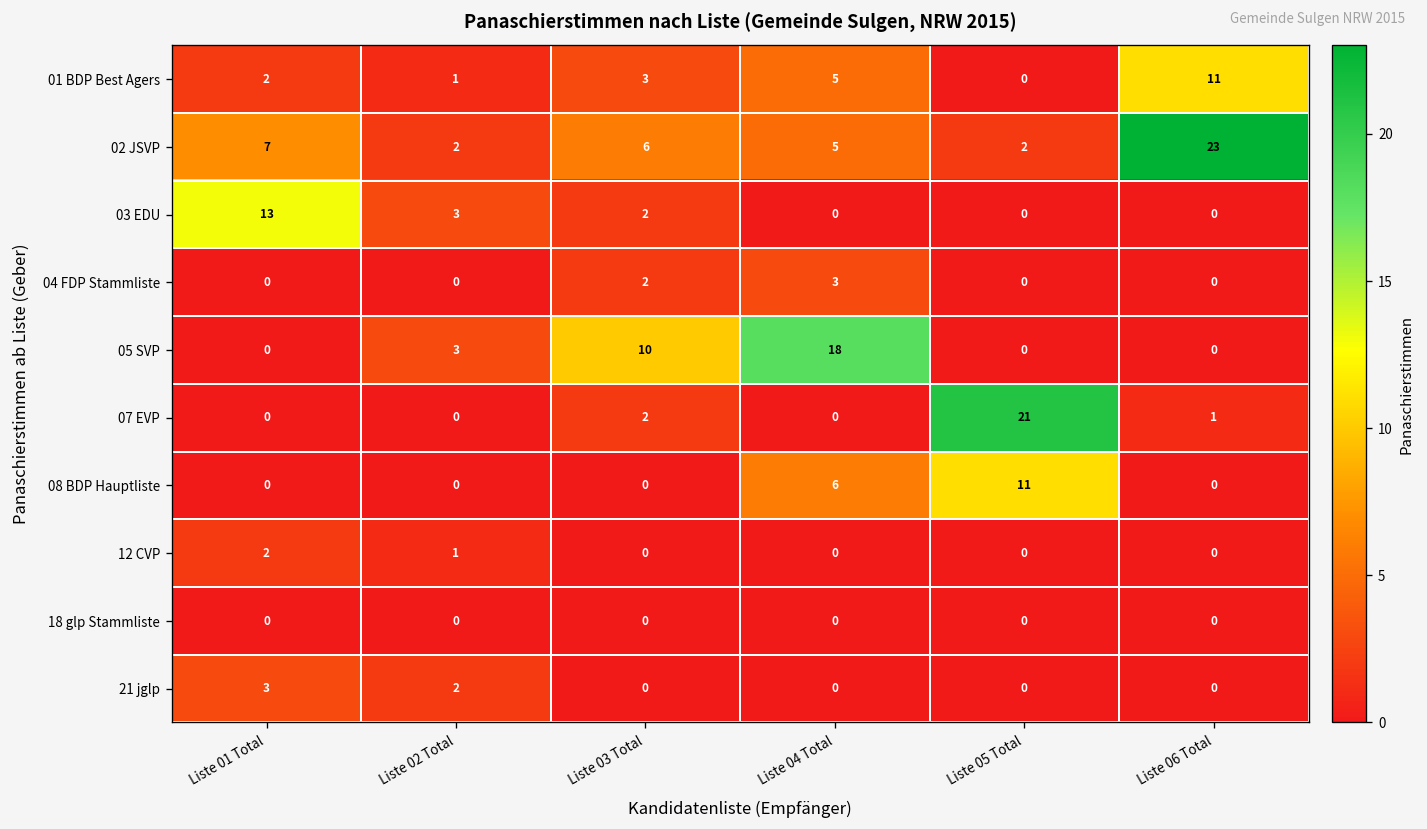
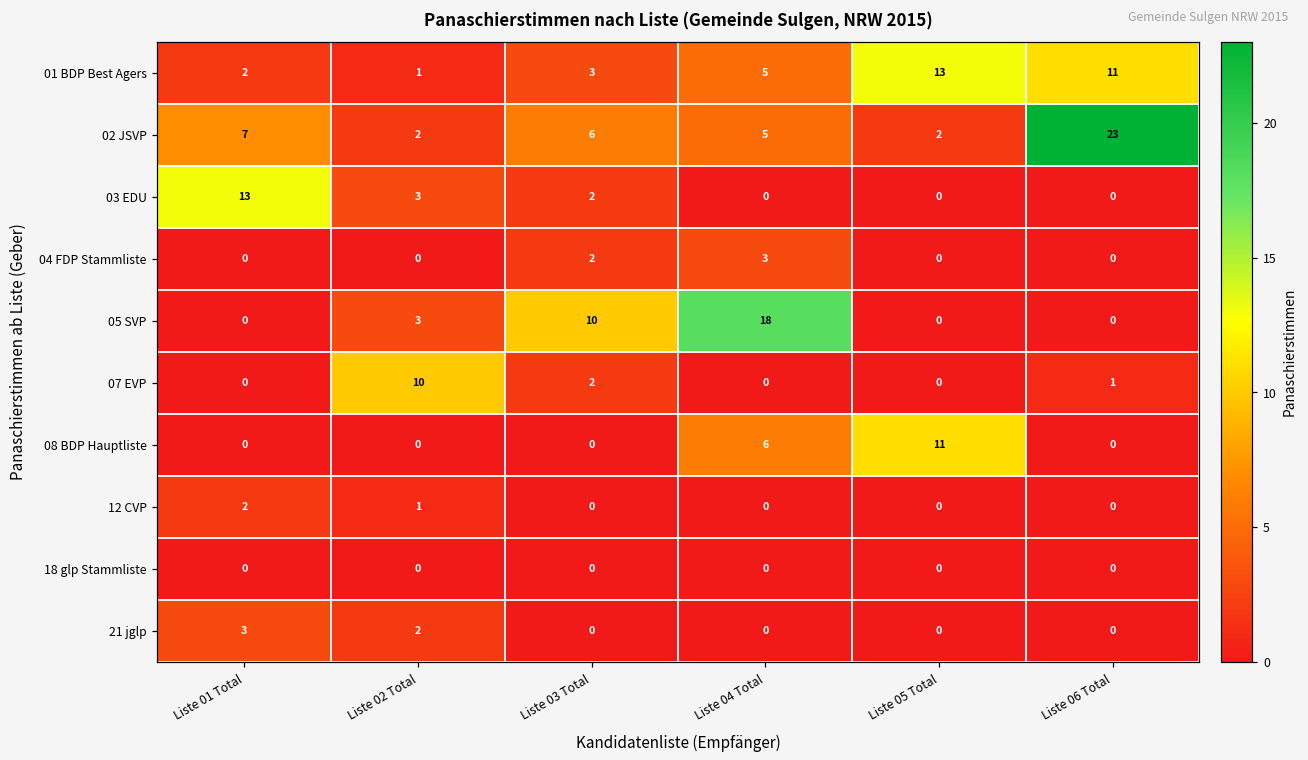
01 BDP Best Agers, Liste 05 Total: 0 -> 13
07 EVP, Liste 02 Total: 0 -> 10
07 EVP, Liste 05 Total: 21 -> 0
